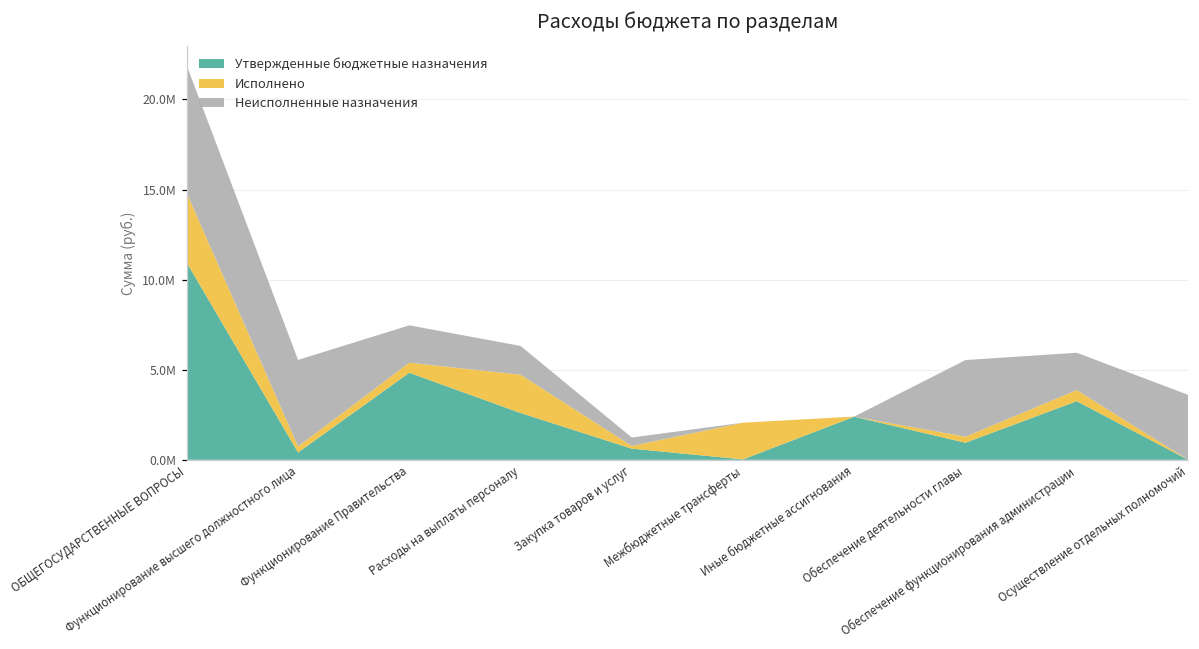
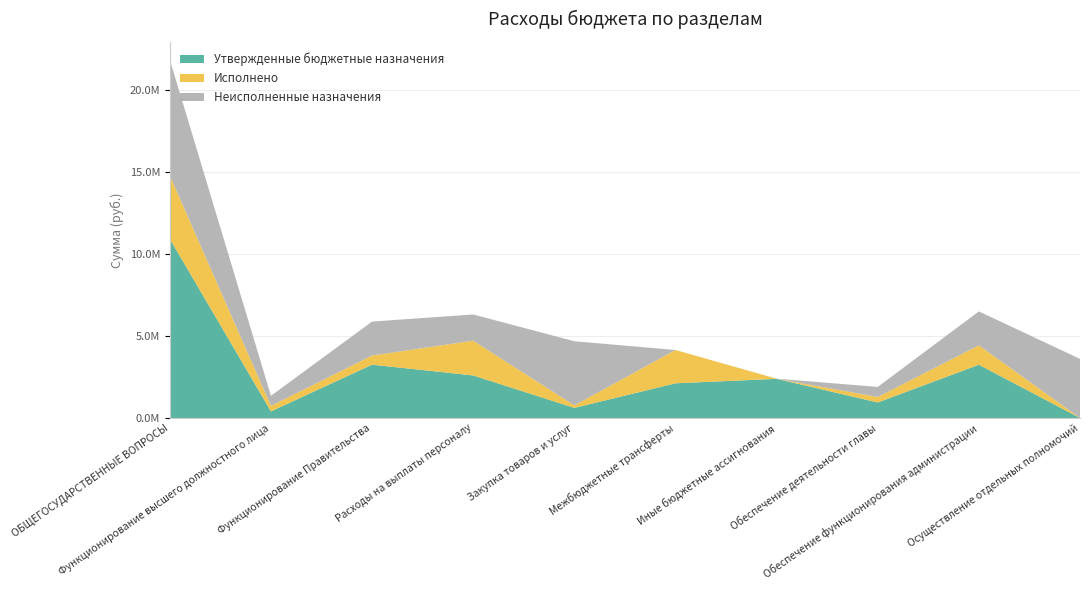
Неисполненные назначения, Функционирование высшего должностного лица: 4800000 -> 600000
Утвержденные бюджетные назначения, Функционирование Правительства: 4800000 -> 3300000
Неисполненные назначения, Закупка товаров и услуг: 500000 -> 3900000
Утвержденные бюджетные назначения, Межбюджетные трансферты: 0 -> 2100000
Неисполненные назначения, Обеспечение деятельности главы: 4300000 -> 600000
Исполнено, Обеспечение функционирования администрации: 600000 -> 1200000
